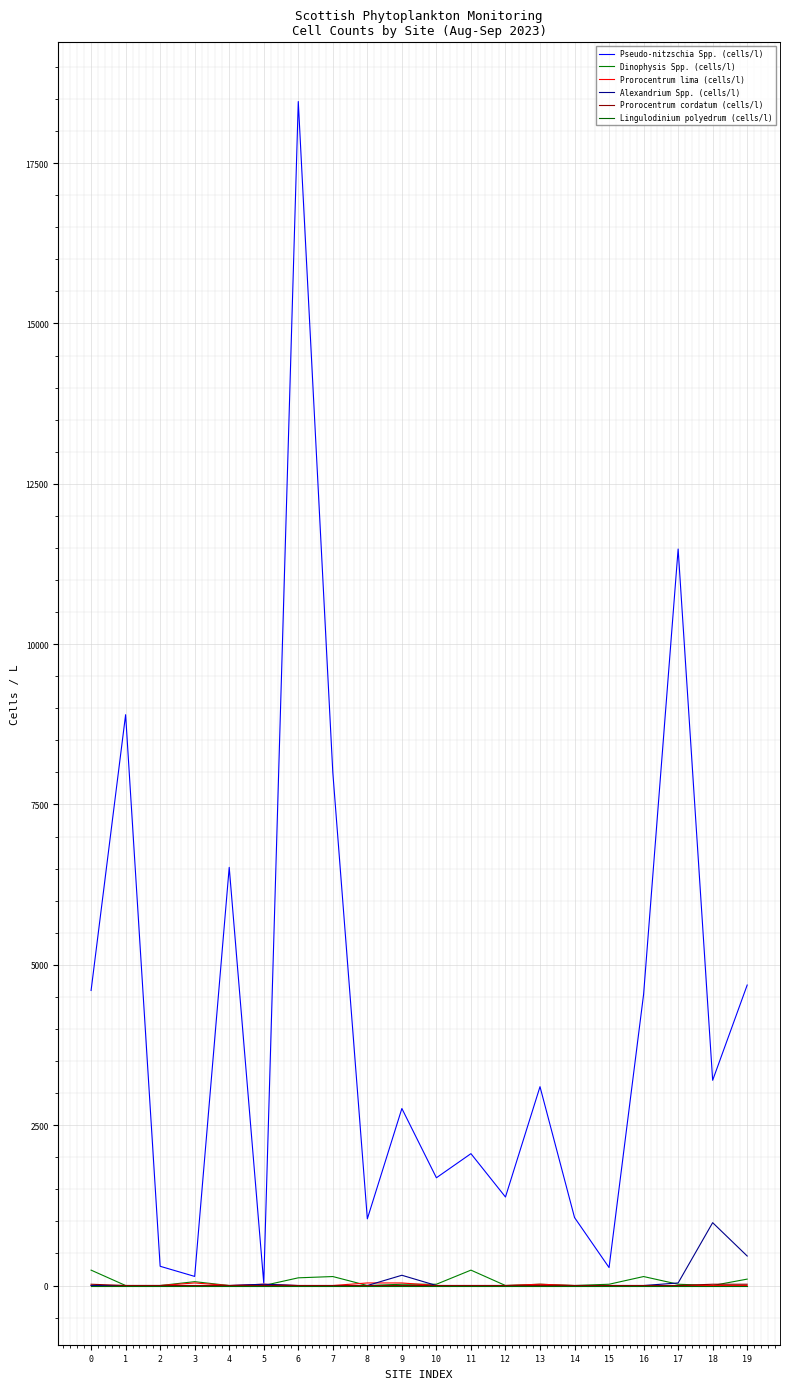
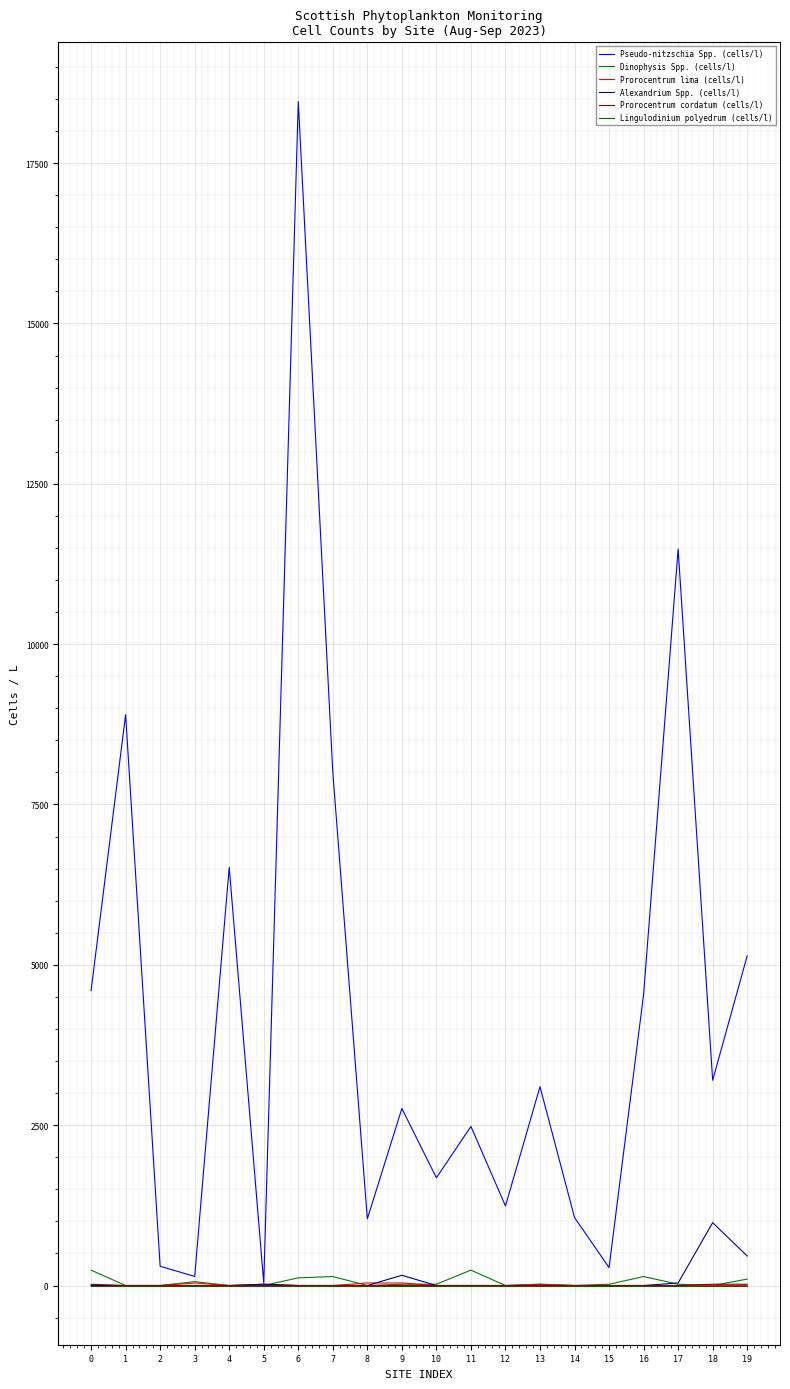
Pseudo-nitzschia Spp. (cells/l), 11: 2100 -> 2500
Pseudo-nitzschia Spp. (cells/l), 12: 1400 -> 1200
Pseudo-nitzschia Spp. (cells/l), 19: 4700 -> 5100
